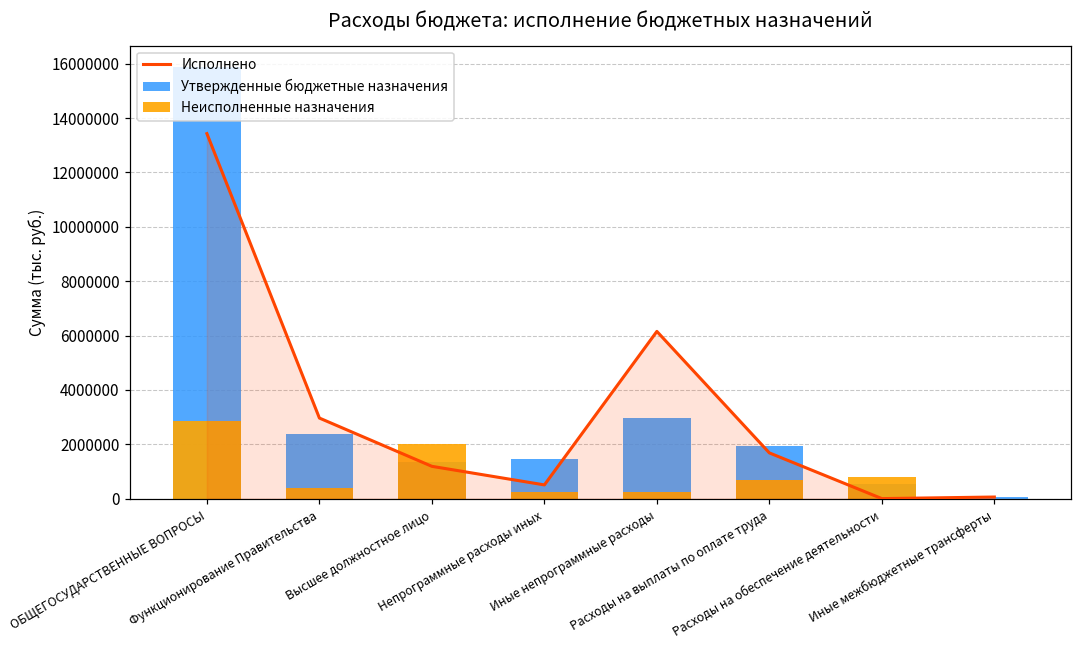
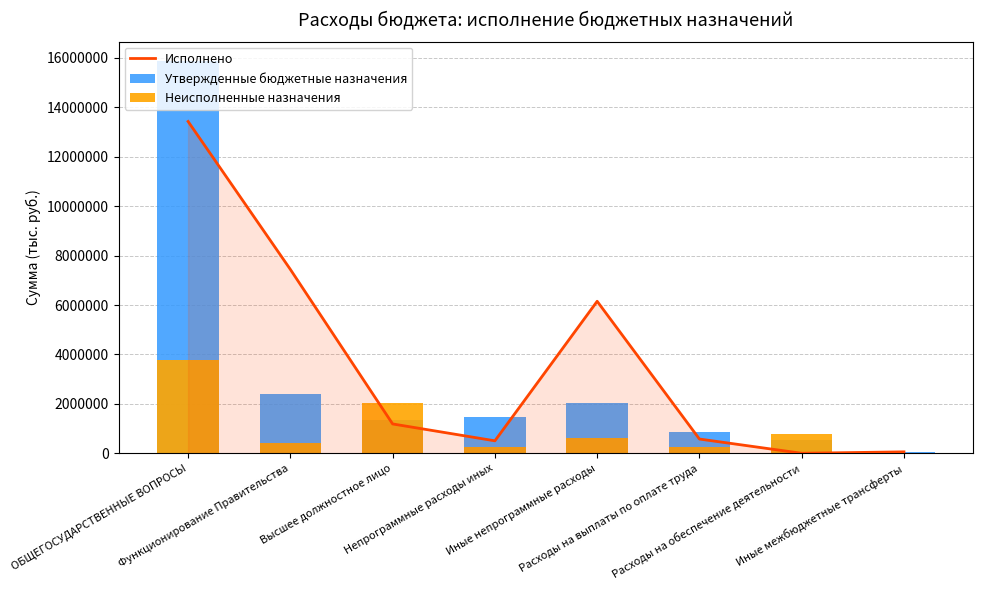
Неисполненные назначения, ОБЩЕГОСУДАРСТВЕННЫЕ ВОПРОСЫ: 2900000 -> 3800000
Исполнено, Функционирование Правительства: 3000000 -> 7400000
Утвержденные бюджетные назначения, Иные непрограммные расходы: 3000000 -> 2000000
Неисполненные назначения, Иные непрограммные расходы: 300000 -> 600000
Исполнено, Расходы на выплаты по оплате труда: 1700000 -> 600000
Утвержденные бюджетные назначения, Расходы на выплаты по оплате труда: 1900000 -> 900000
Неисполненные назначения, Расходы на выплаты по оплате труда: 700000 -> 300000
